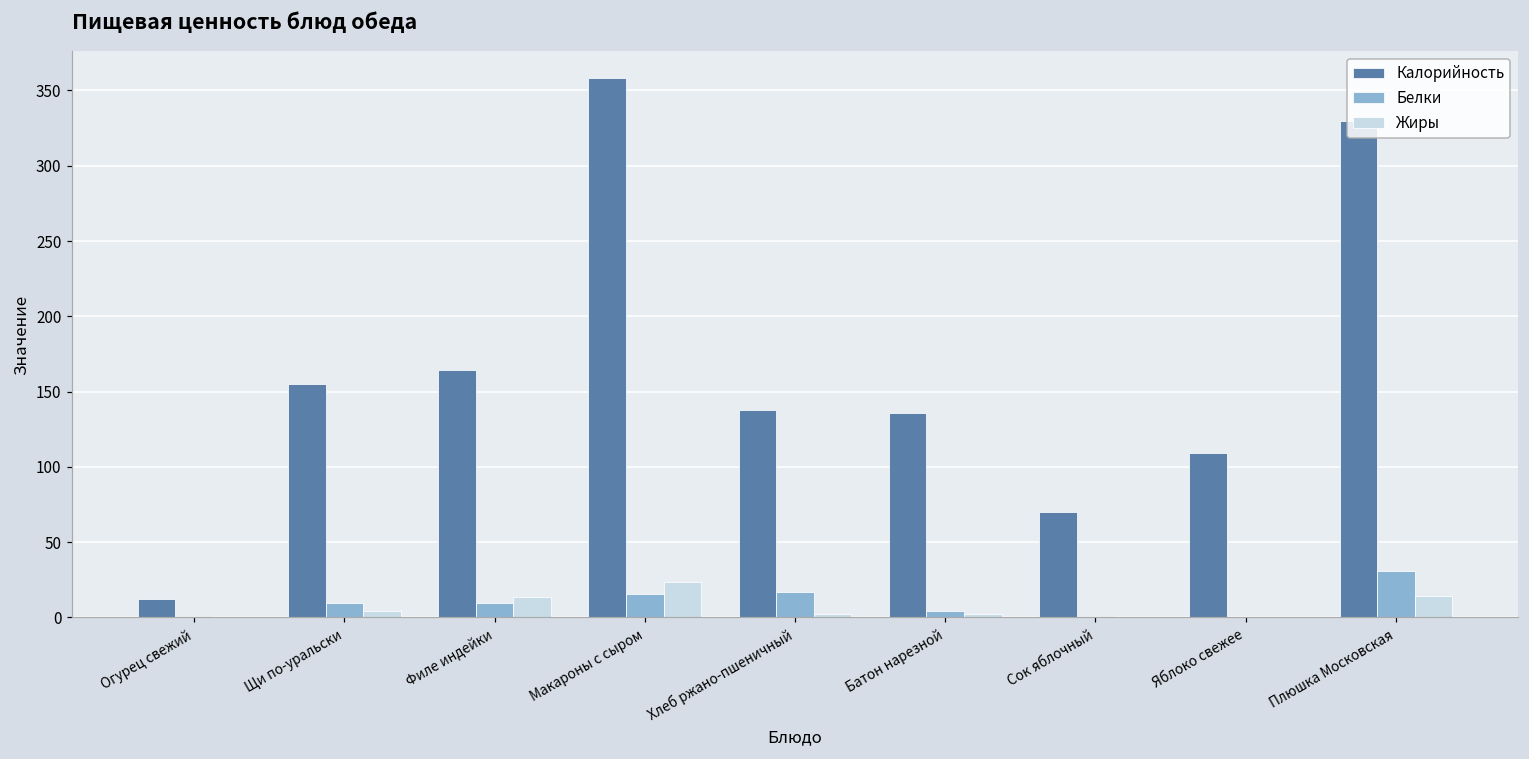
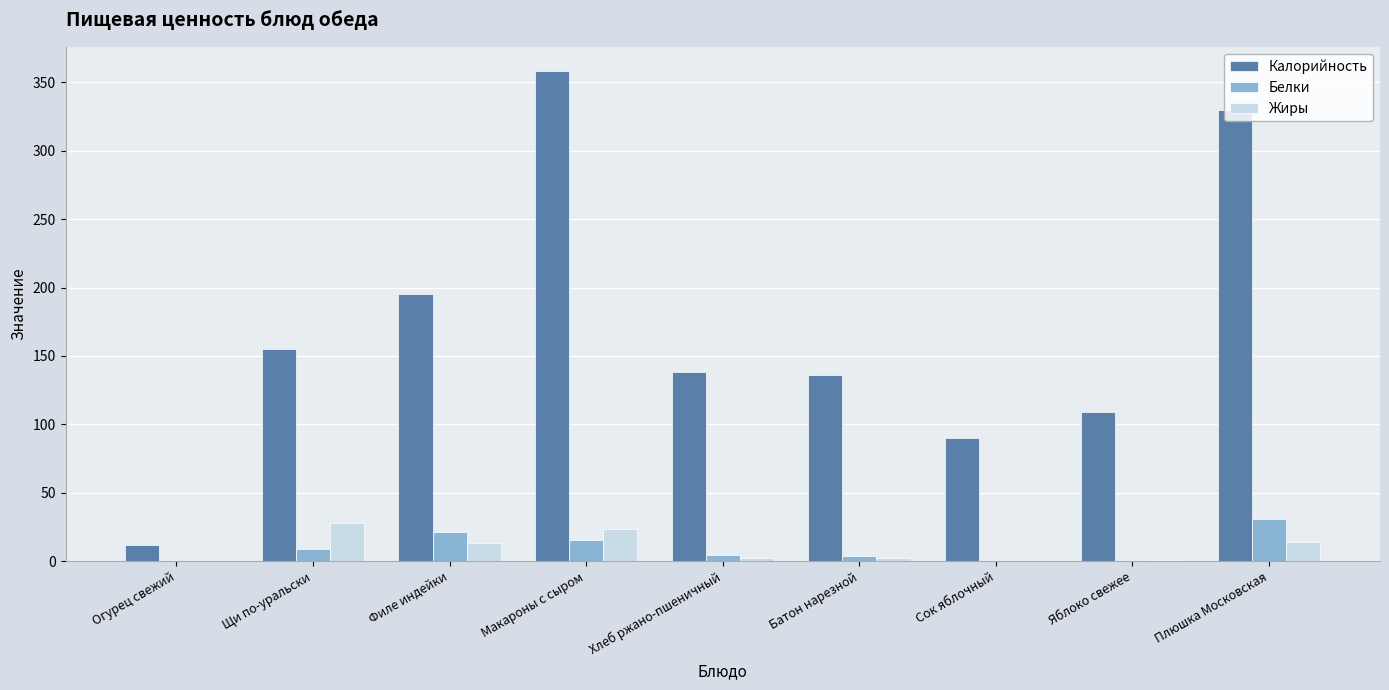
Жиры, Щи по-уральски: 5 -> 28
Калорийность, Филе индейки: 164 -> 195
Белки, Филе индейки: 9 -> 21
Белки, Хлеб ржано-пшеничный: 17 -> 5
Калорийность, Сок яблочный: 70 -> 90
